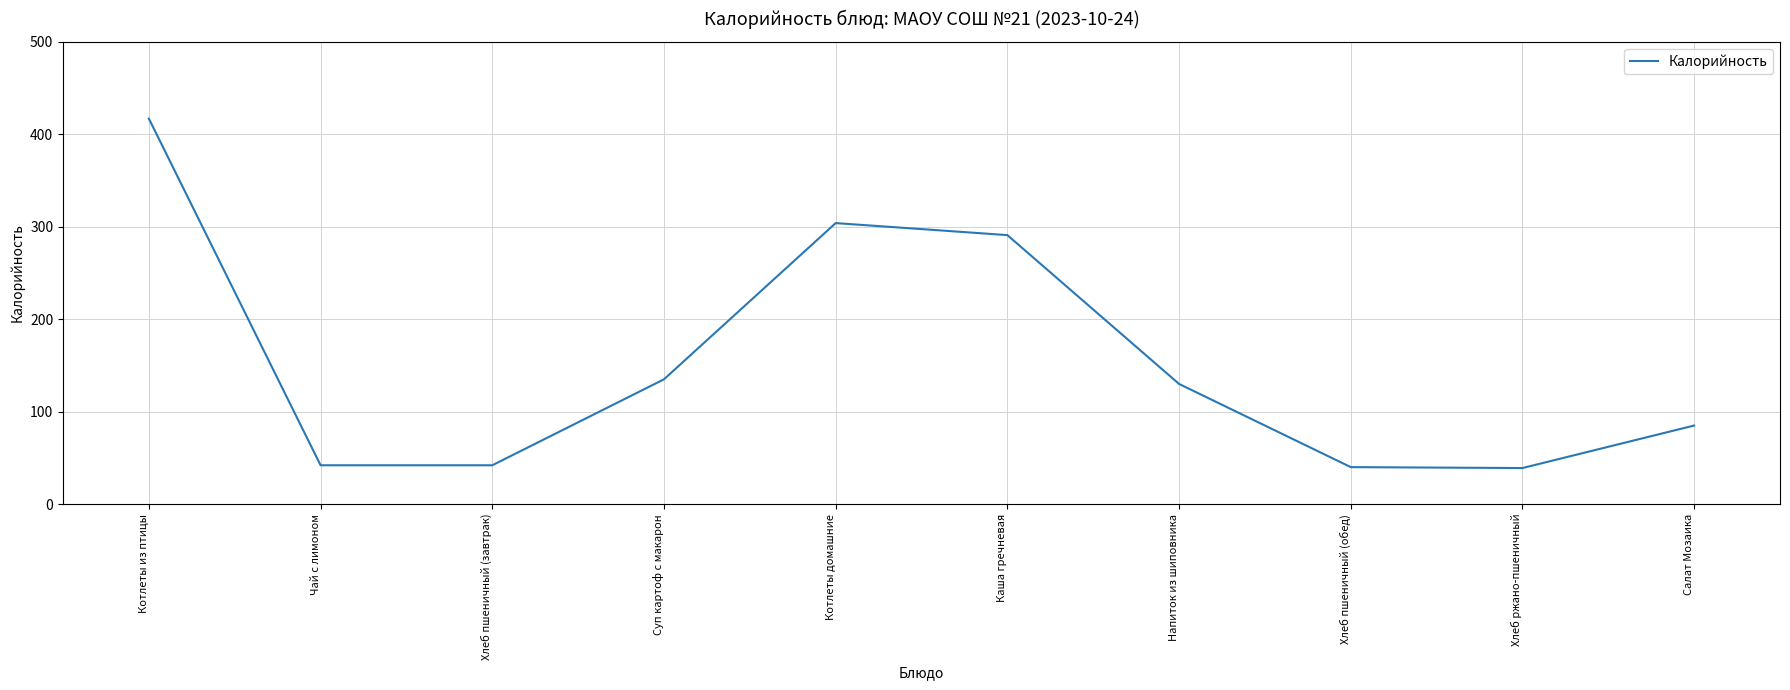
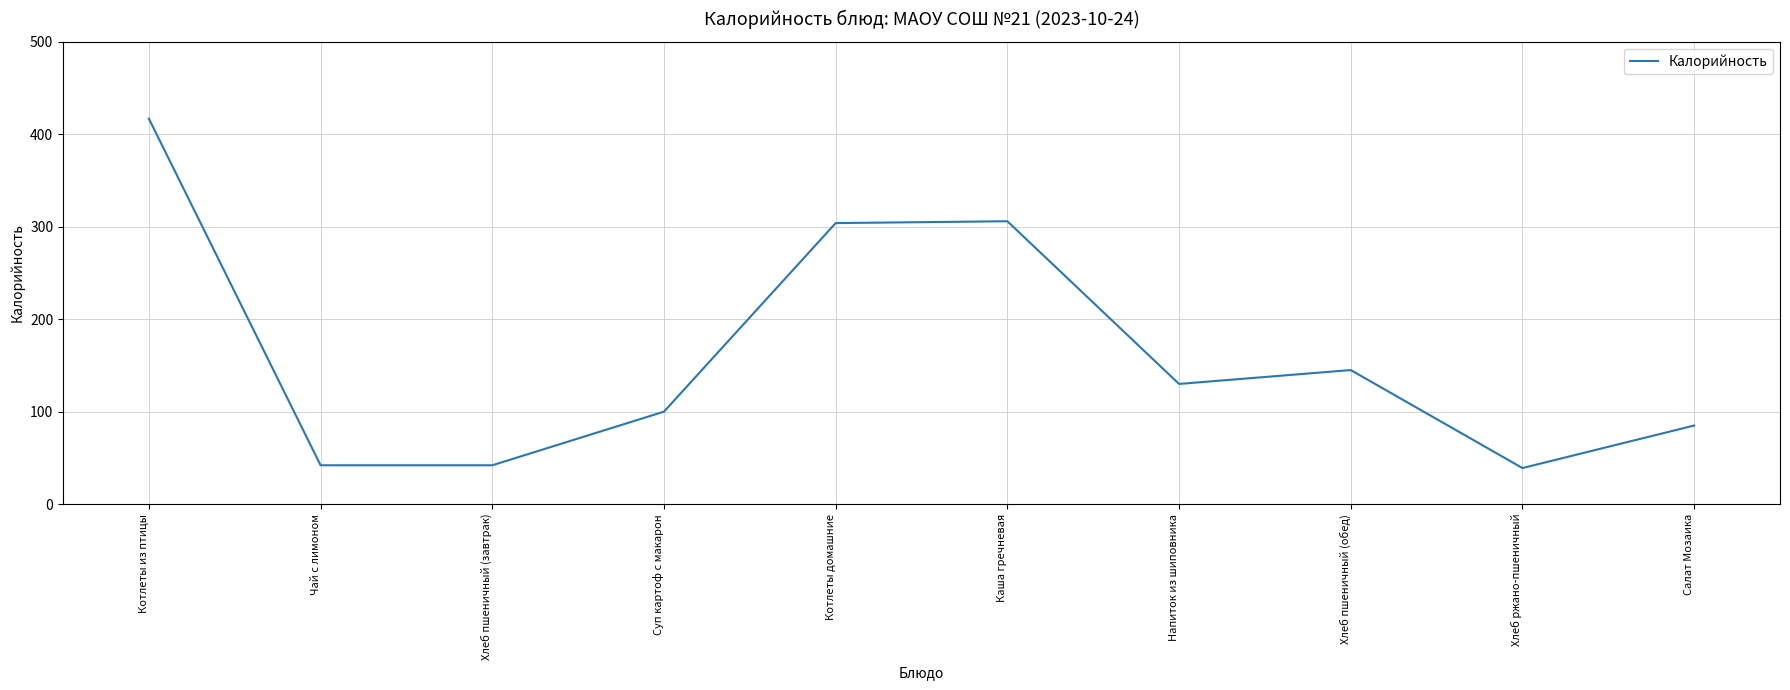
Суп картоф с макарон: 140 -> 100
Каша гречневая: 290 -> 310
Хлеб пшеничный (обед): 40 -> 150
